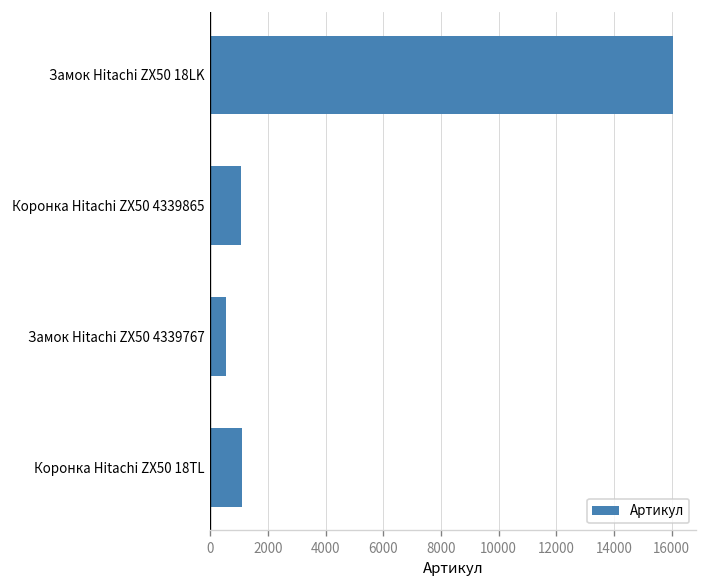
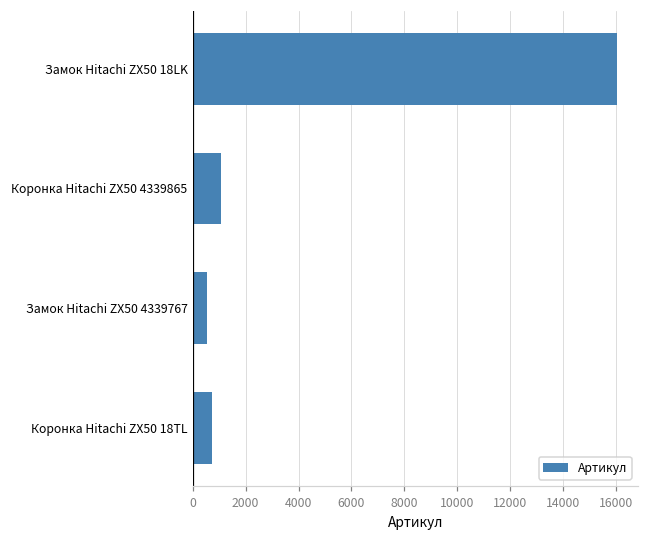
Коронка Hitachi ZX50 18TL: 1100 -> 700
